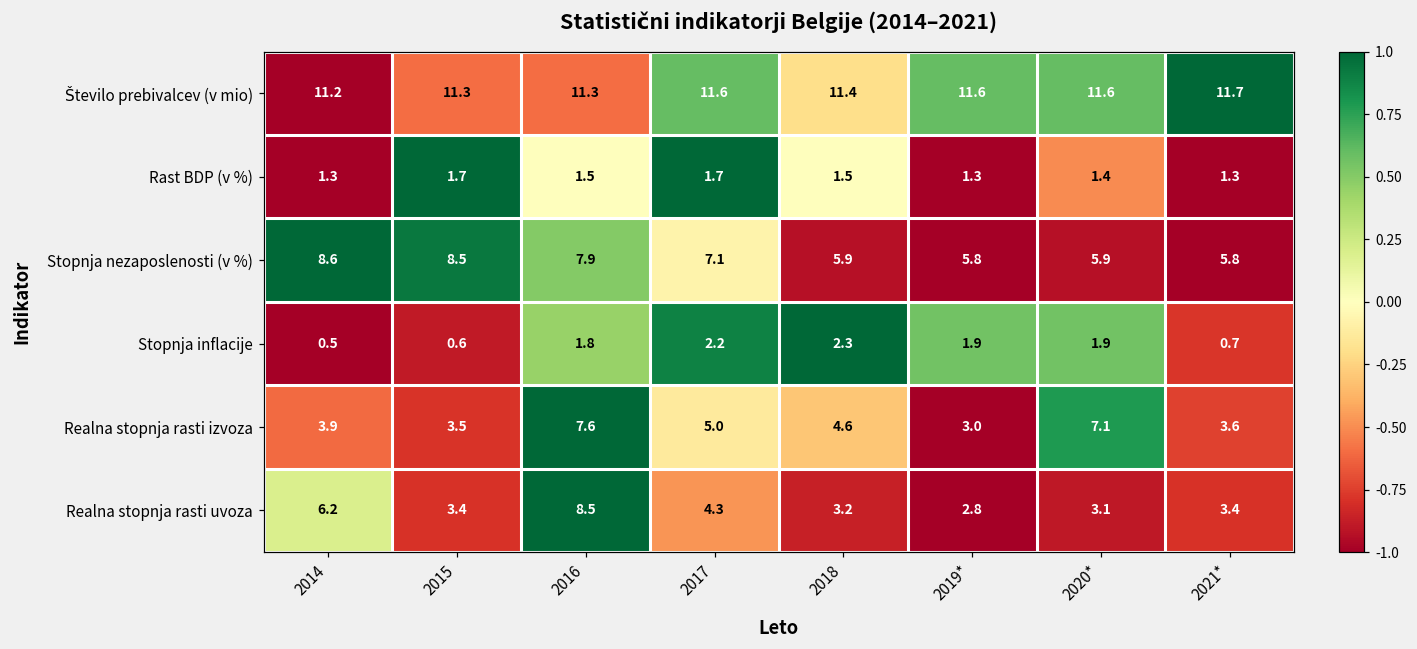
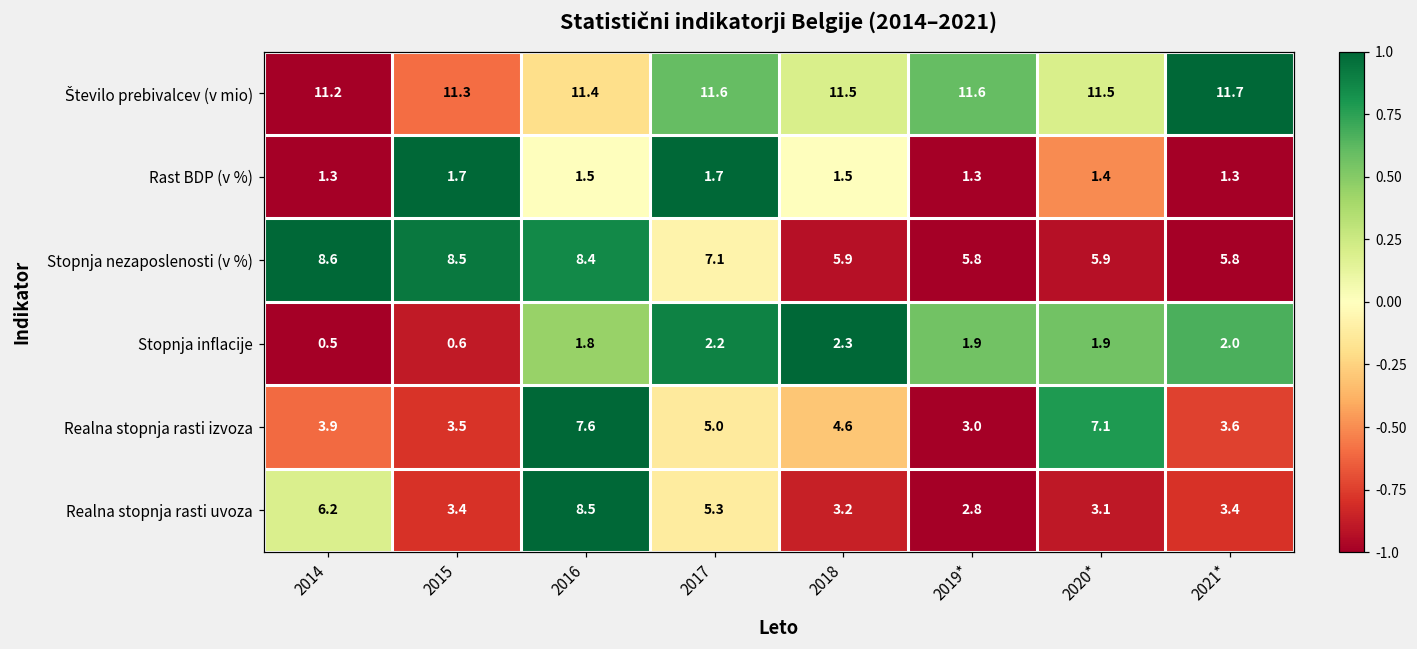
Število prebivalcev (v mio), 2016: 11.3 -> 11.4
Število prebivalcev (v mio), 2018: 11.4 -> 11.5
Število prebivalcev (v mio), 2020*: 11.6 -> 11.5
Stopnja nezaposlenosti (v %), 2016: 7.9 -> 8.4
Stopnja inflacije, 2021*: 0.7 -> 2.0
Realna stopnja rasti uvoza, 2017: 4.3 -> 5.3
